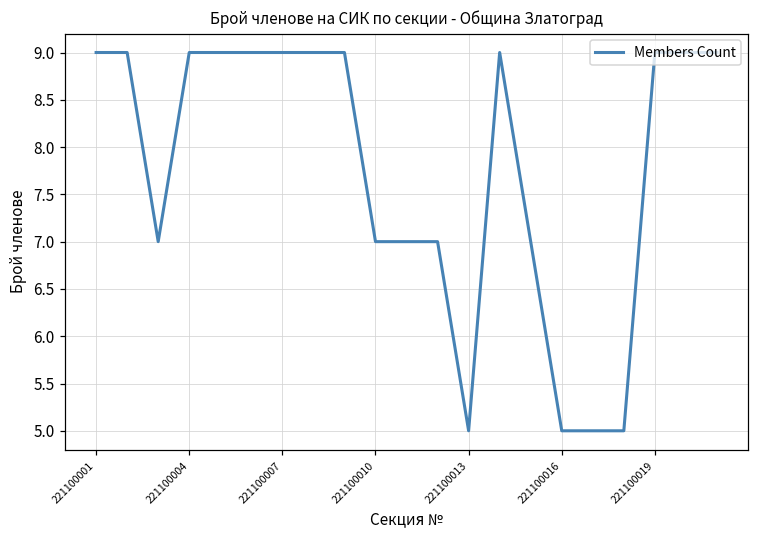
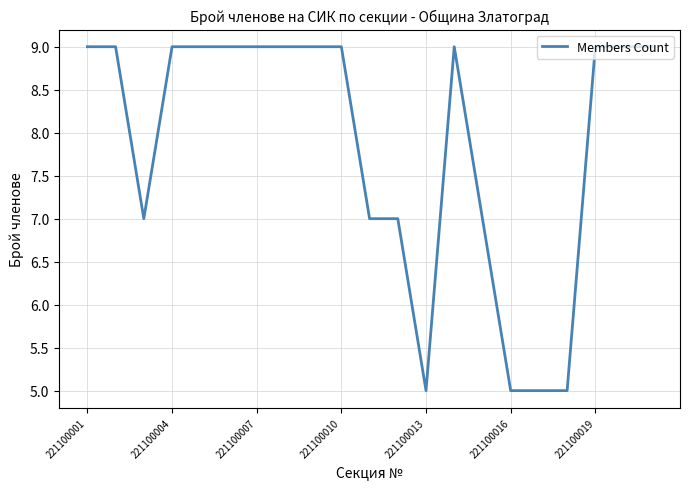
221100010: 7 -> 9
